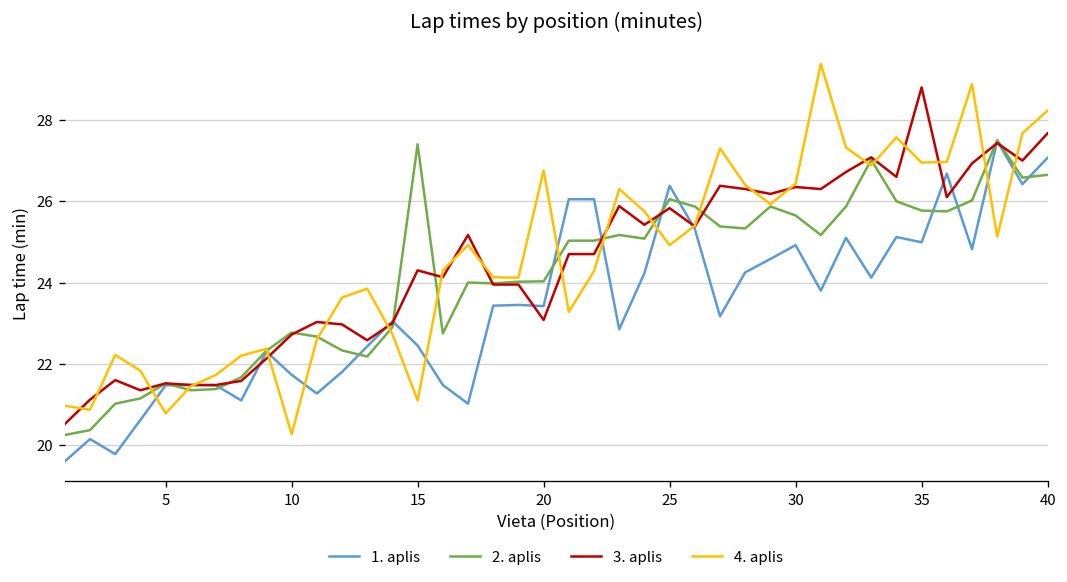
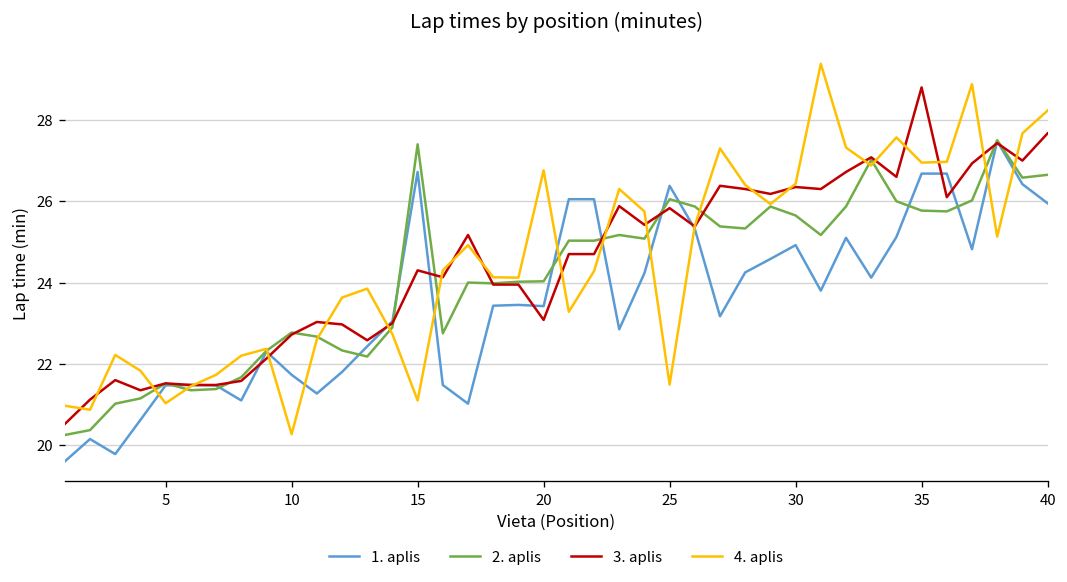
4. aplis, 5: 20.8 -> 21.0
1. aplis, 15: 22.5 -> 26.7
4. aplis, 25: 24.9 -> 21.5
1. aplis, 35: 25.0 -> 26.7
1. aplis, 40: 27.1 -> 26.0
